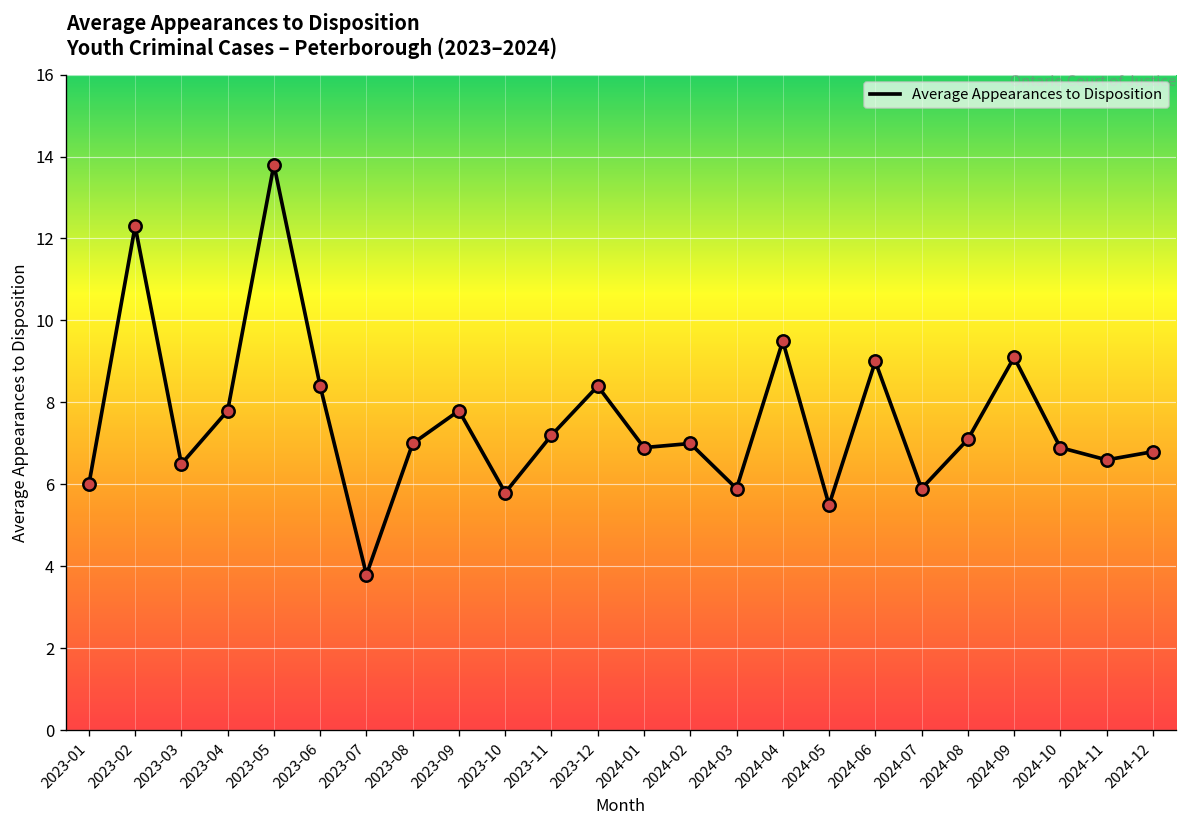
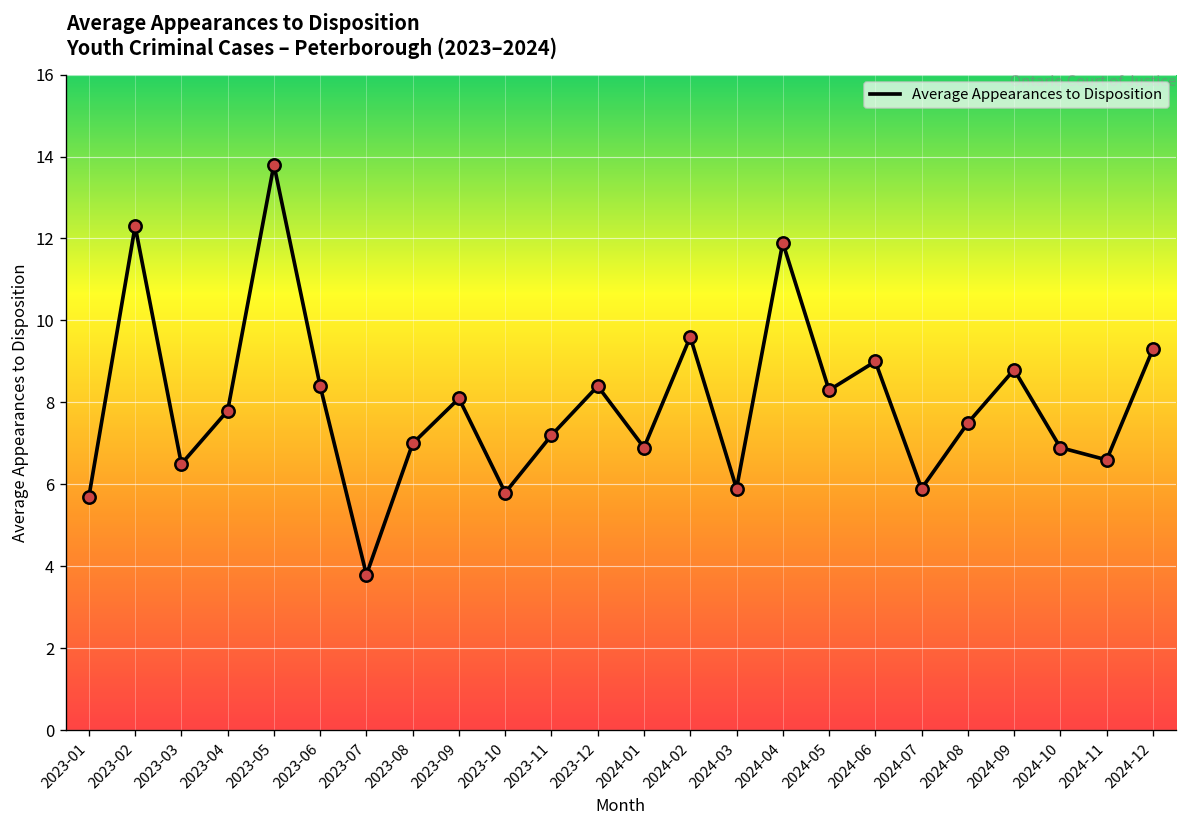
2023-01: 6.0 -> 5.7
2023-09: 7.8 -> 8.1
2024-02: 7.0 -> 9.6
2024-04: 9.5 -> 11.9
2024-05: 5.5 -> 8.3
2024-08: 7.1 -> 7.5
2024-09: 9.1 -> 8.8
2024-12: 6.8 -> 9.3
